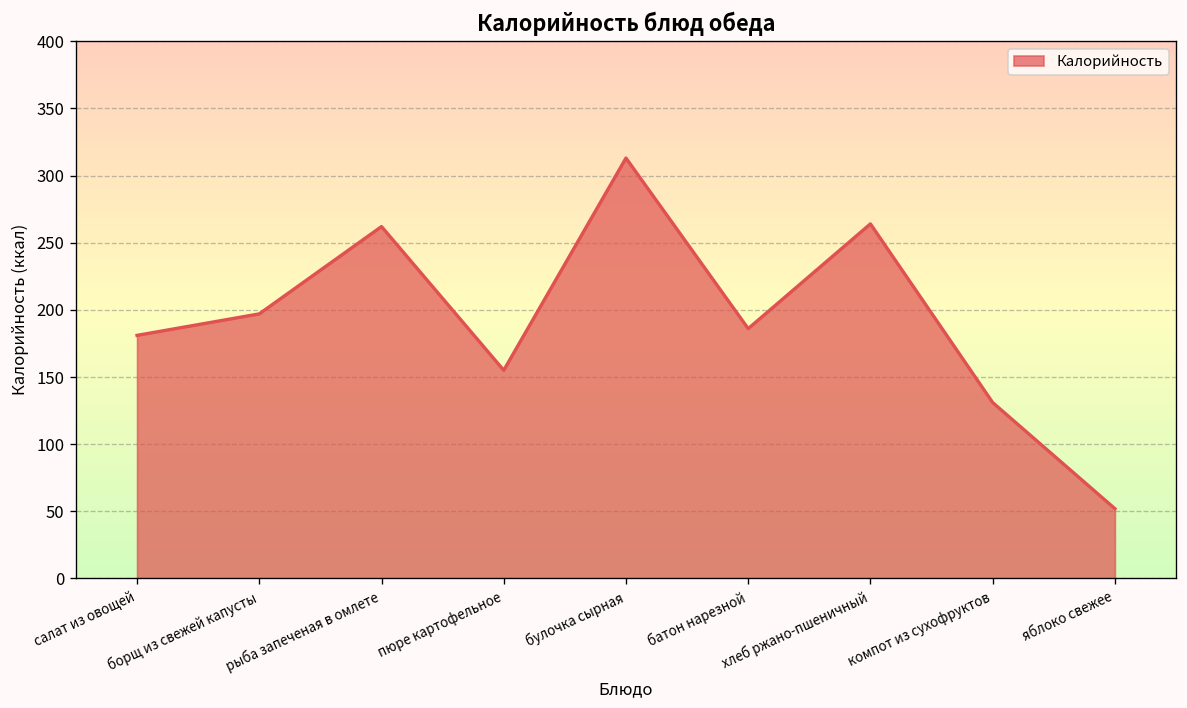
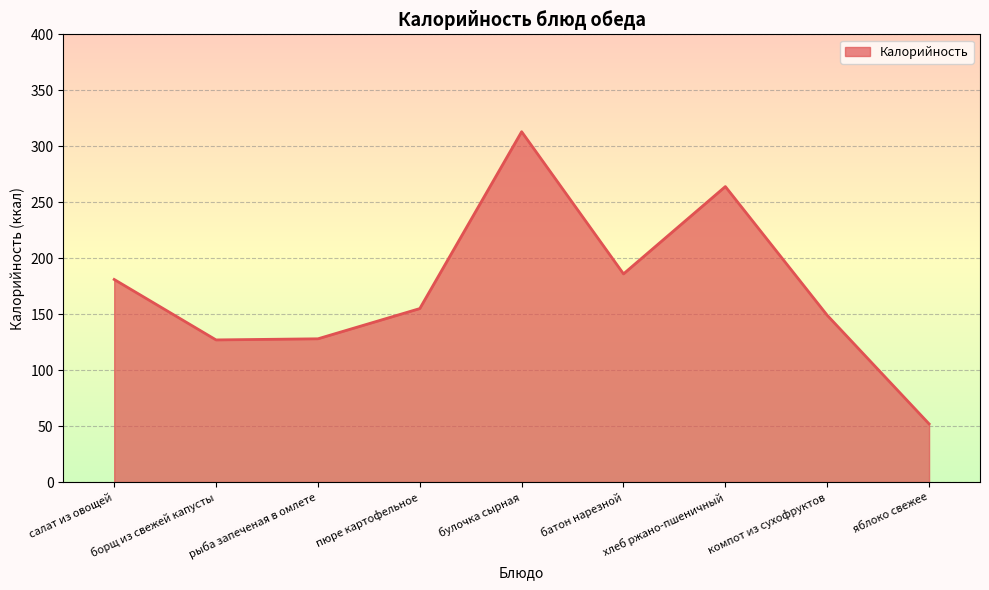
борщ из свежей капусты: 197 -> 127
рыба запеченая в омлете: 262 -> 128
компот из сухофруктов: 131 -> 149
